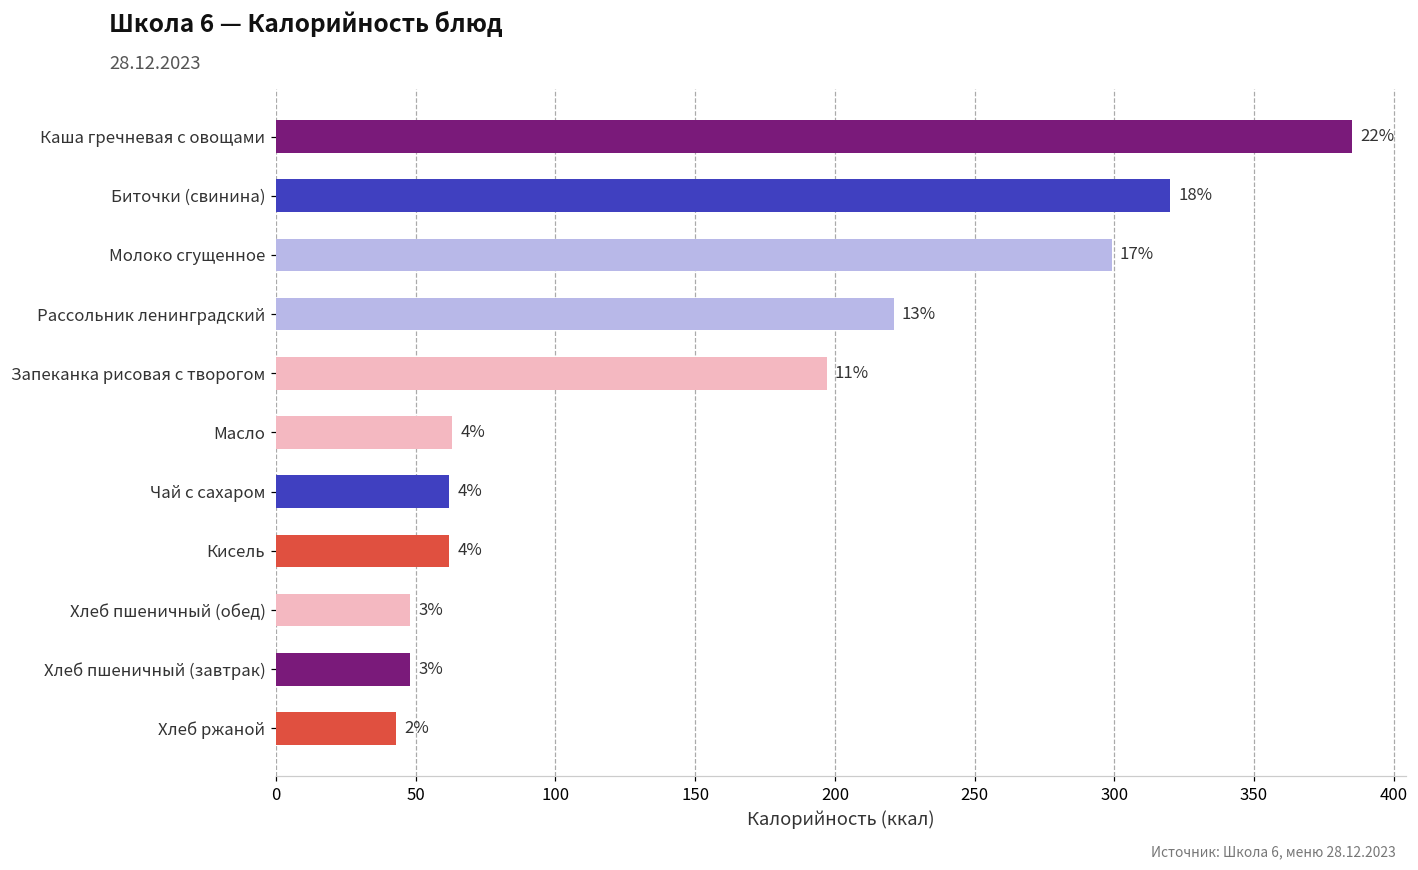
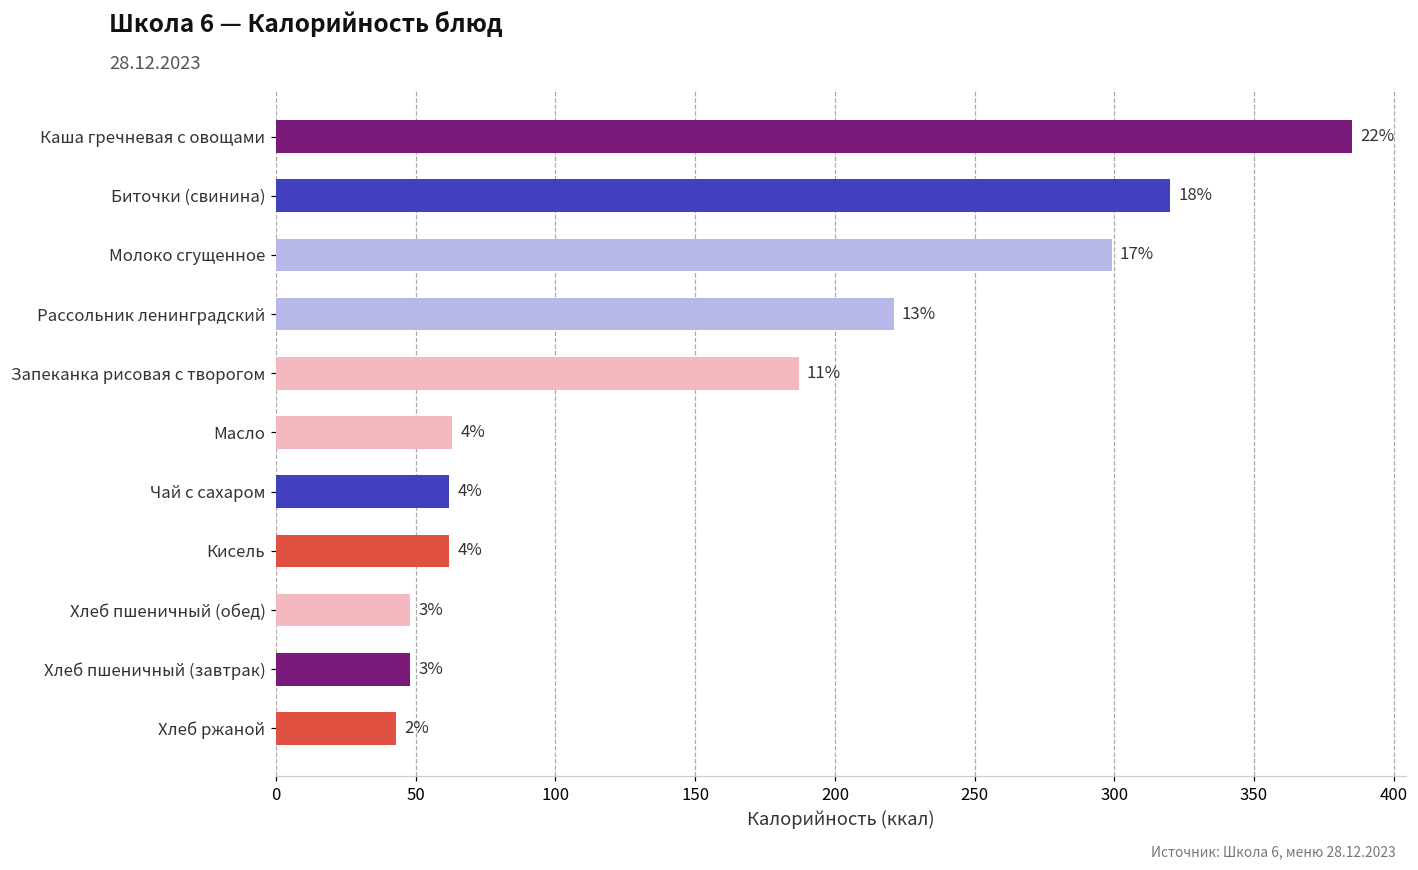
Запеканка рисовая с творогом: 197 -> 187
